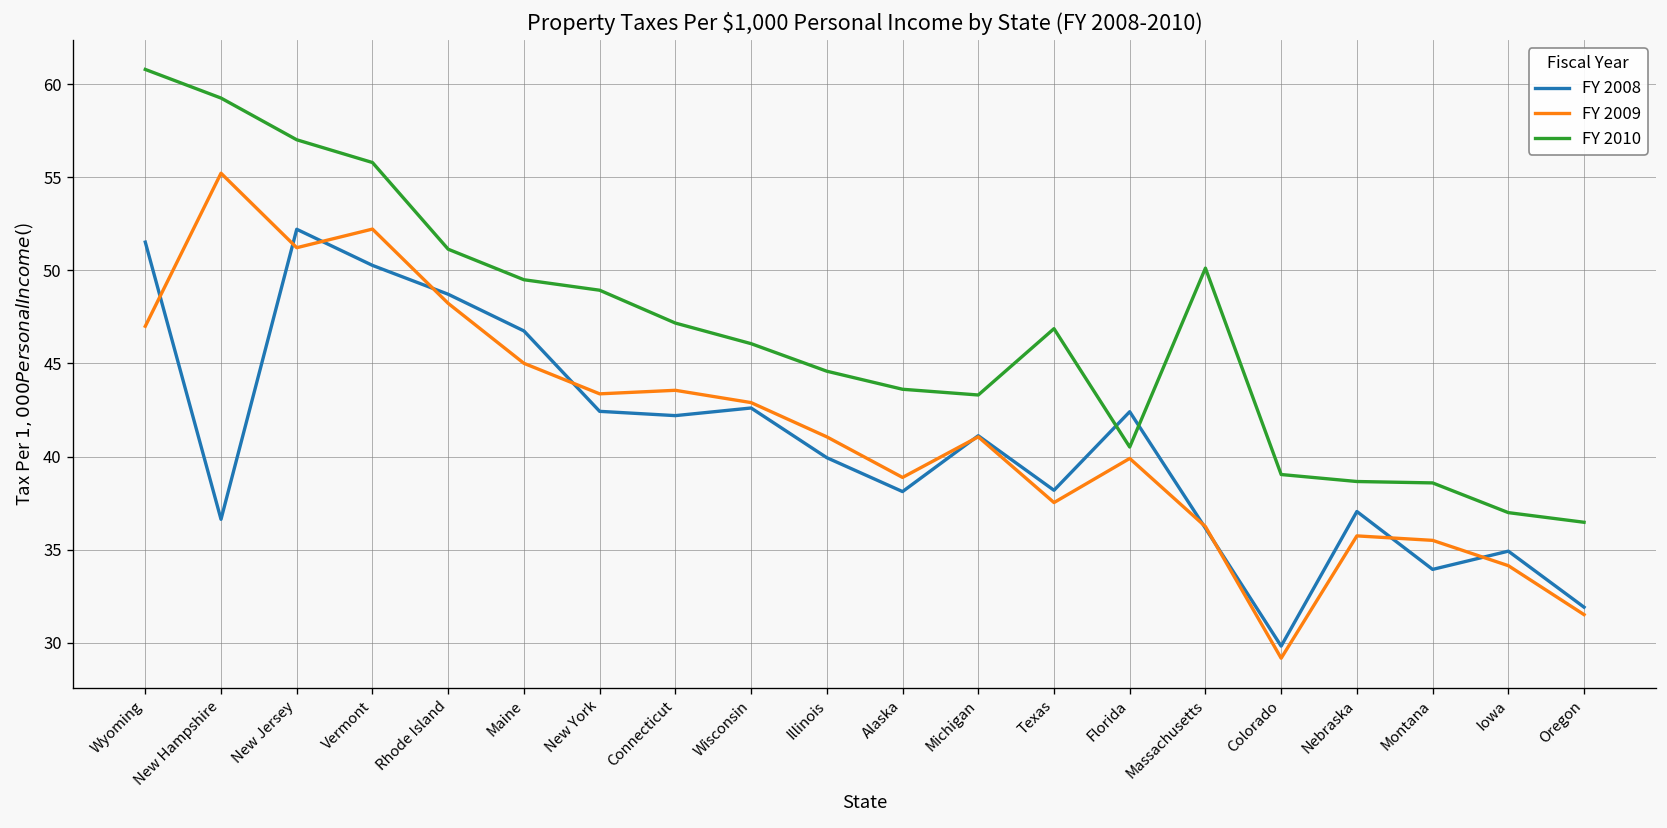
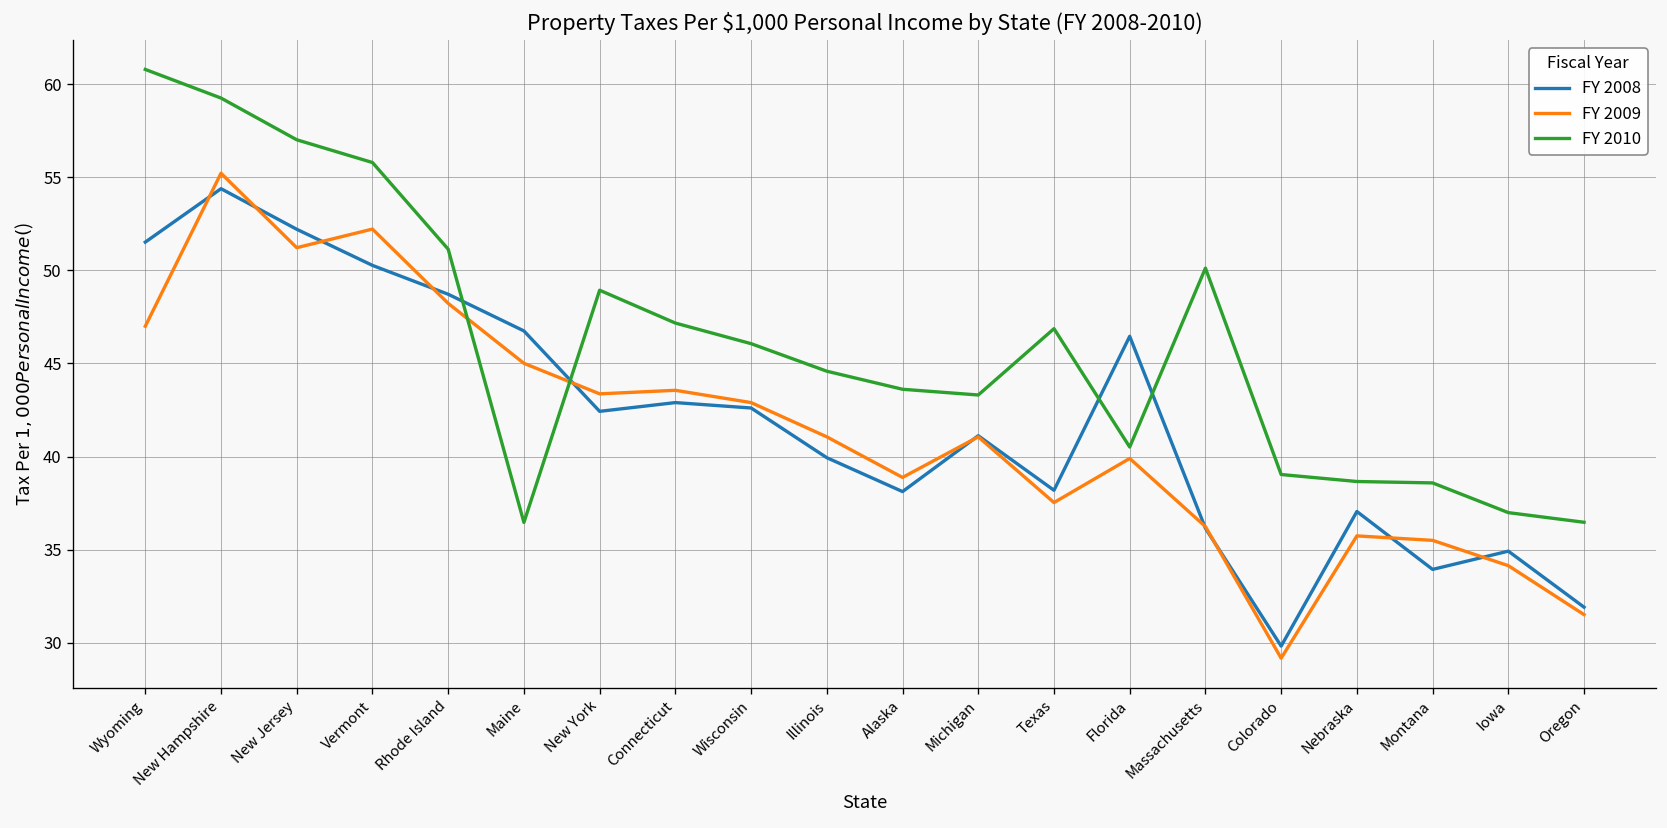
FY 2008, New Hampshire: 36.6 -> 54.4
FY 2010, Maine: 49.5 -> 36.5
FY 2008, Connecticut: 42.2 -> 42.9
FY 2008, Florida: 42.4 -> 46.5
